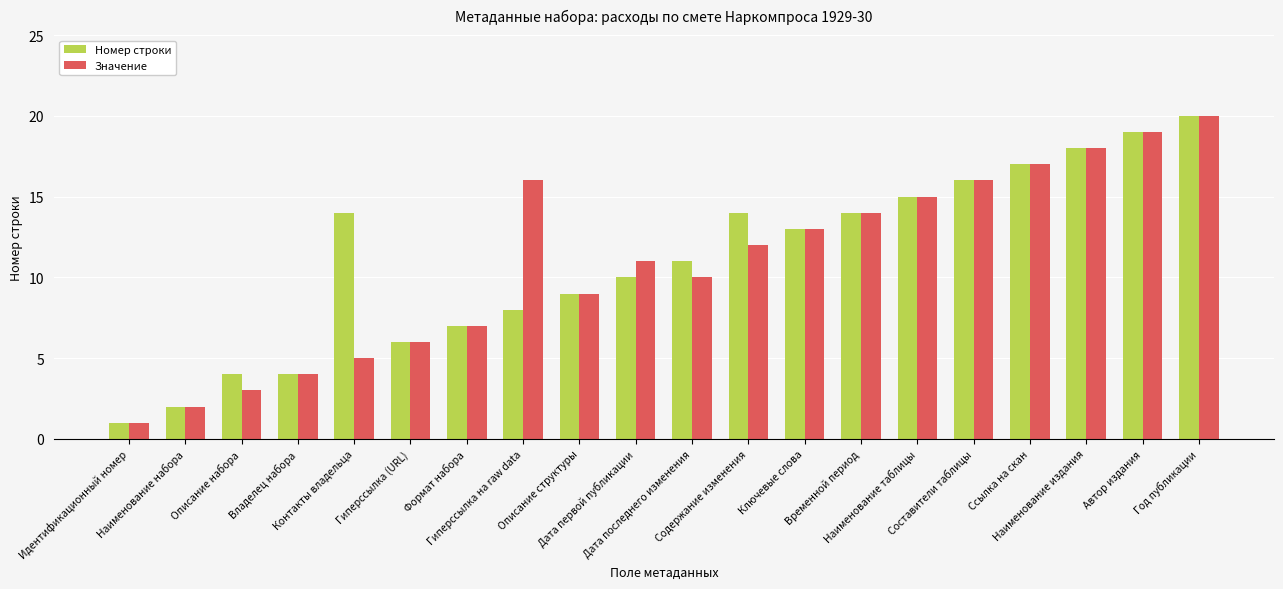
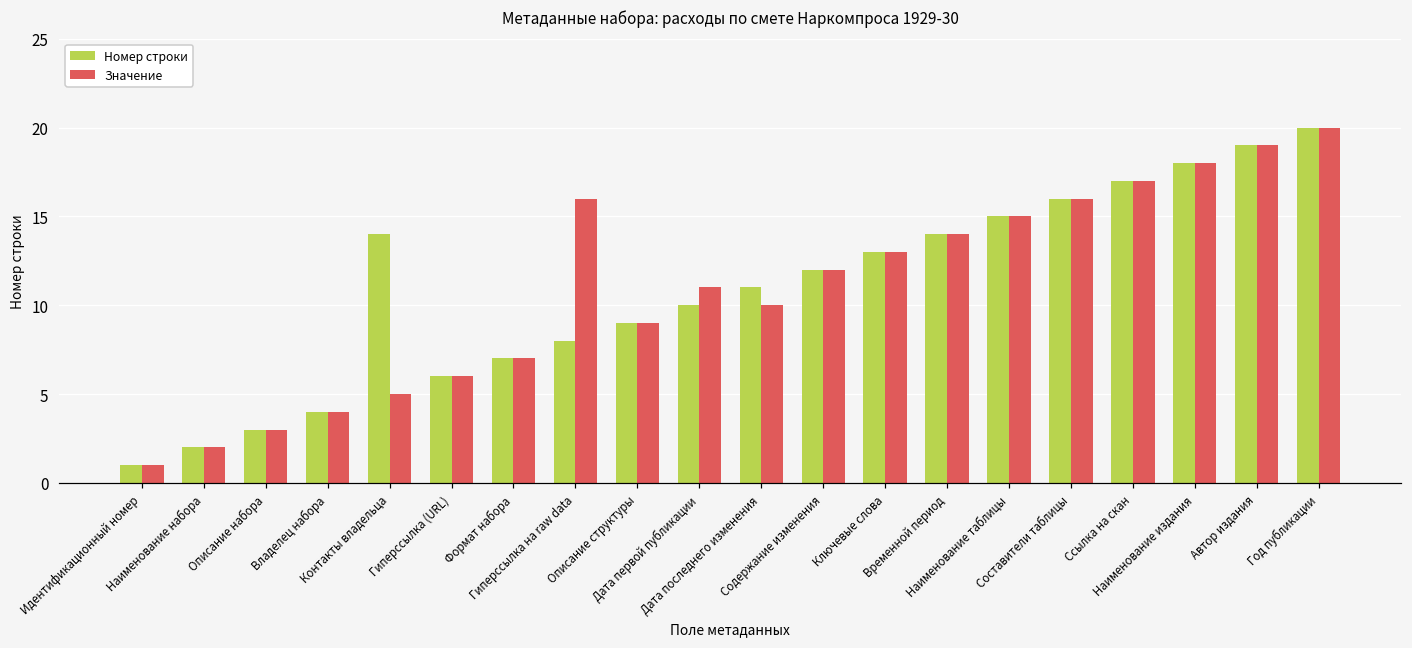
Номер строки, Описание набора: 4 -> 3
Номер строки, Содержание изменения: 14 -> 12
